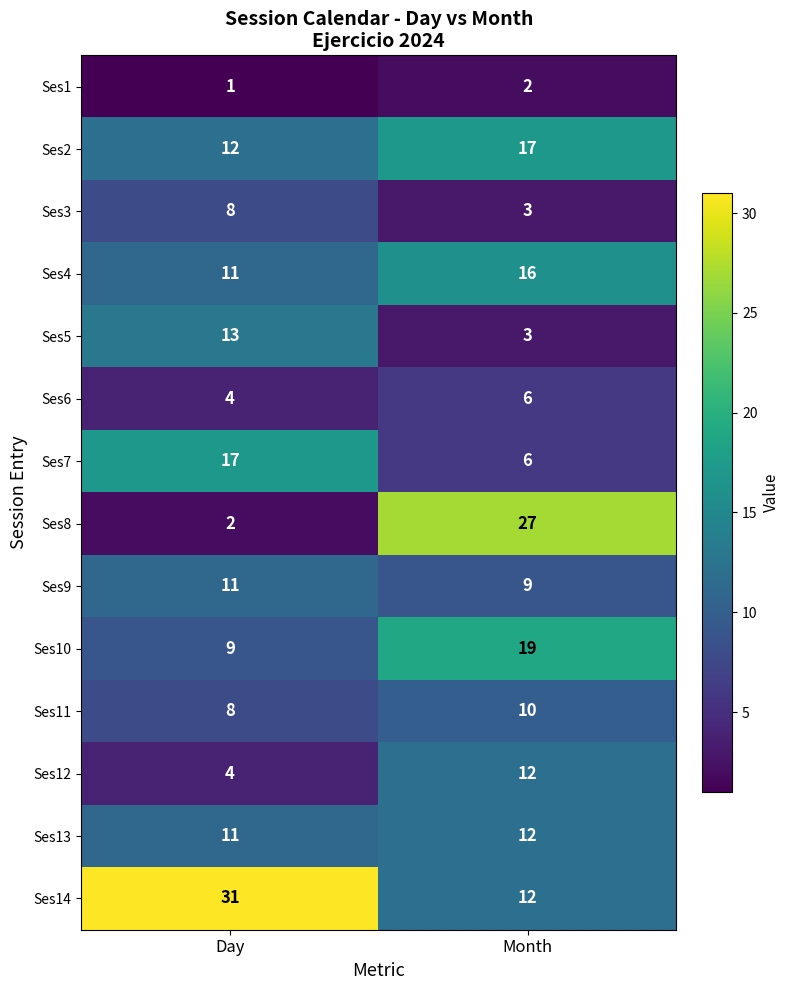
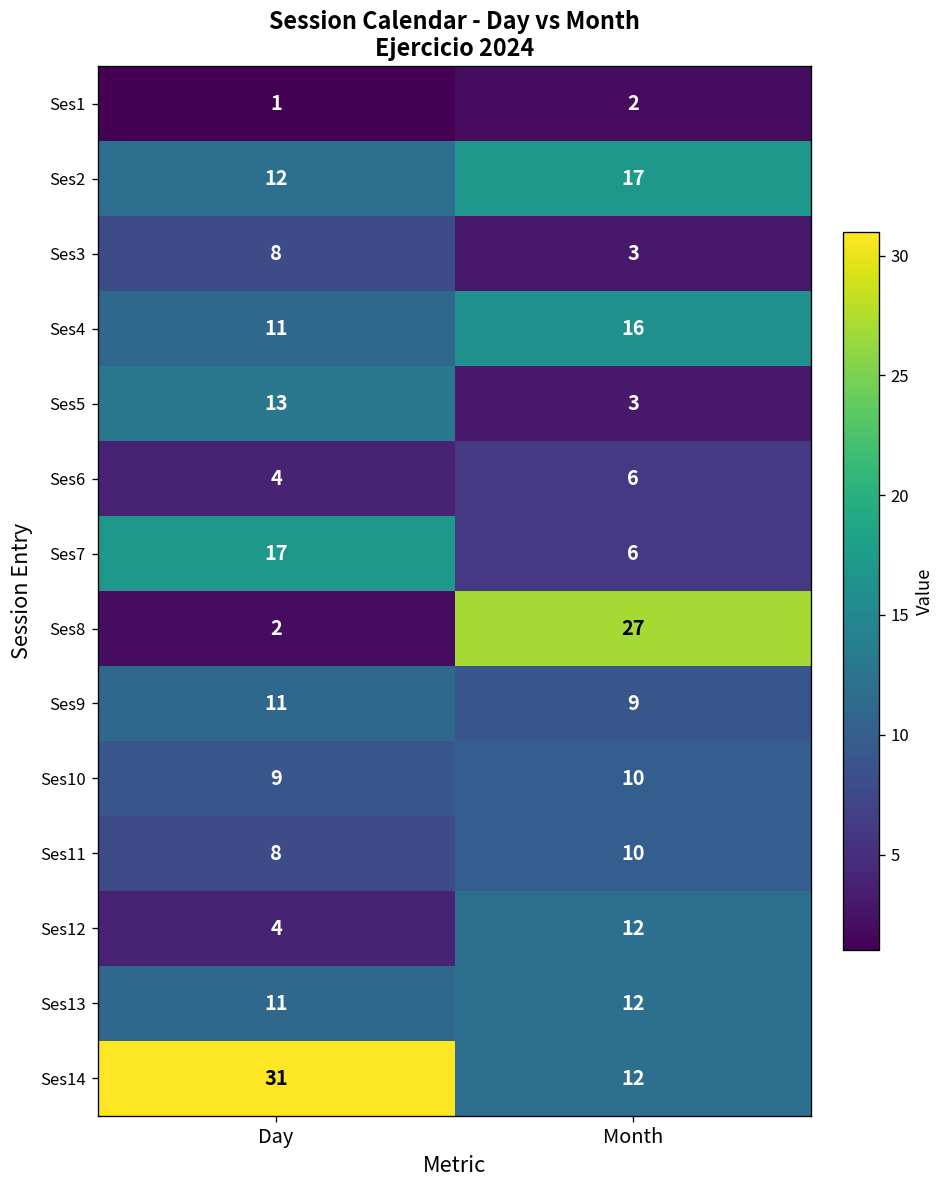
Ses10, Month: 19 -> 10
